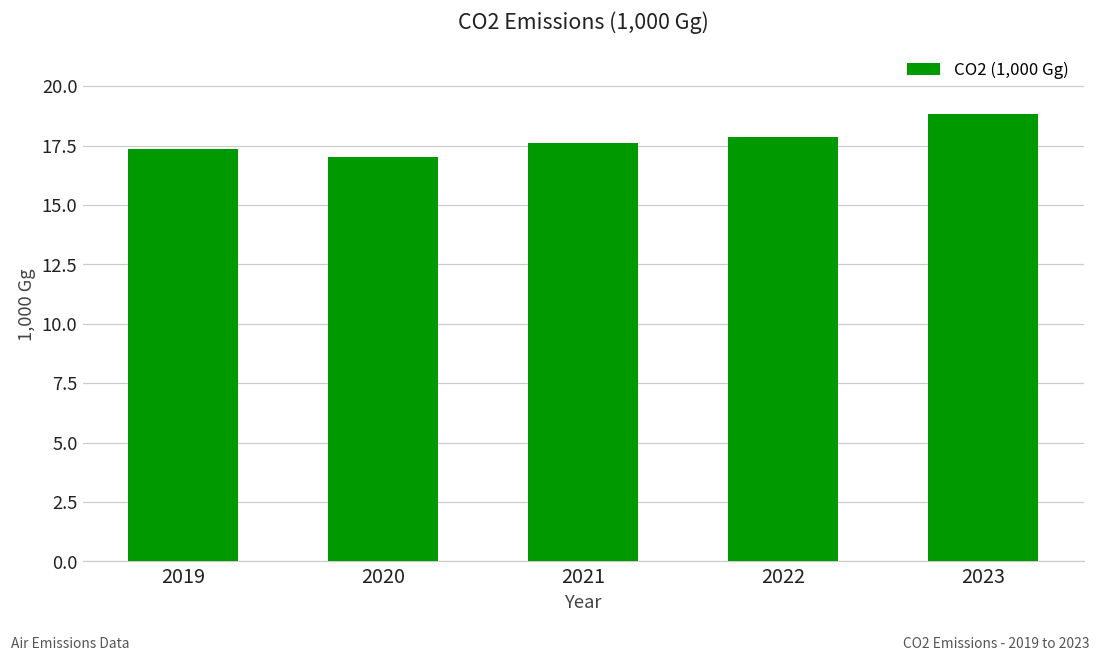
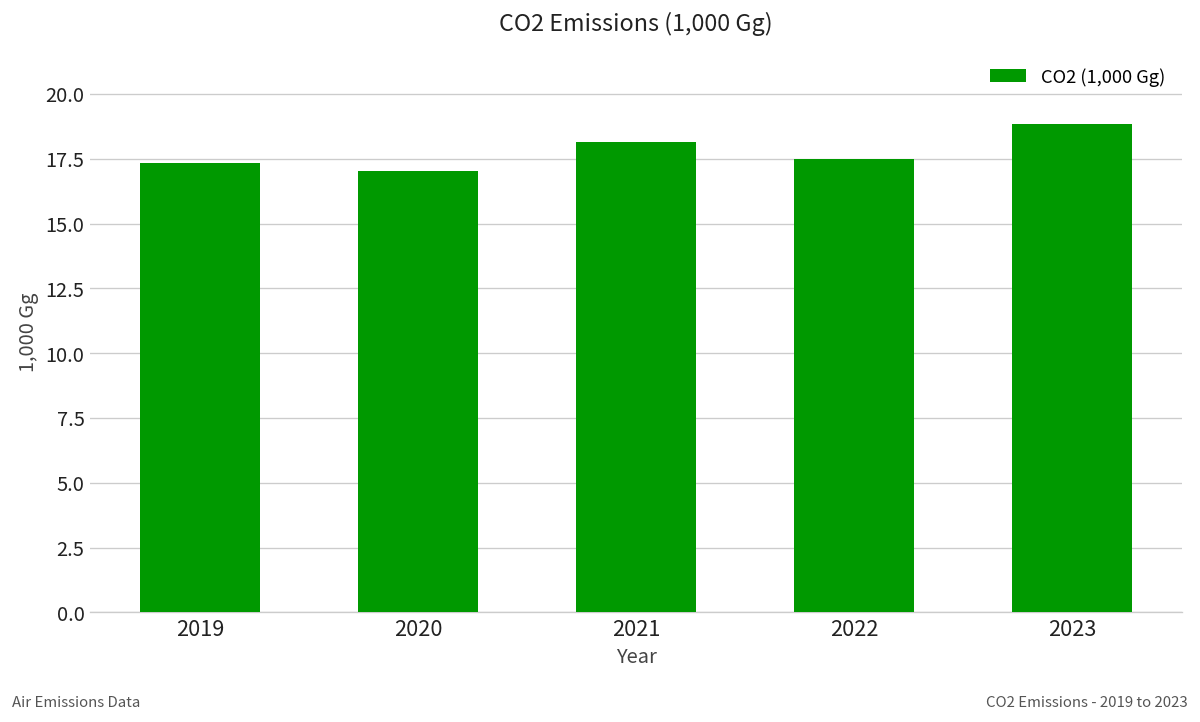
2021: 17.6 -> 18.1
2022: 17.9 -> 17.5
